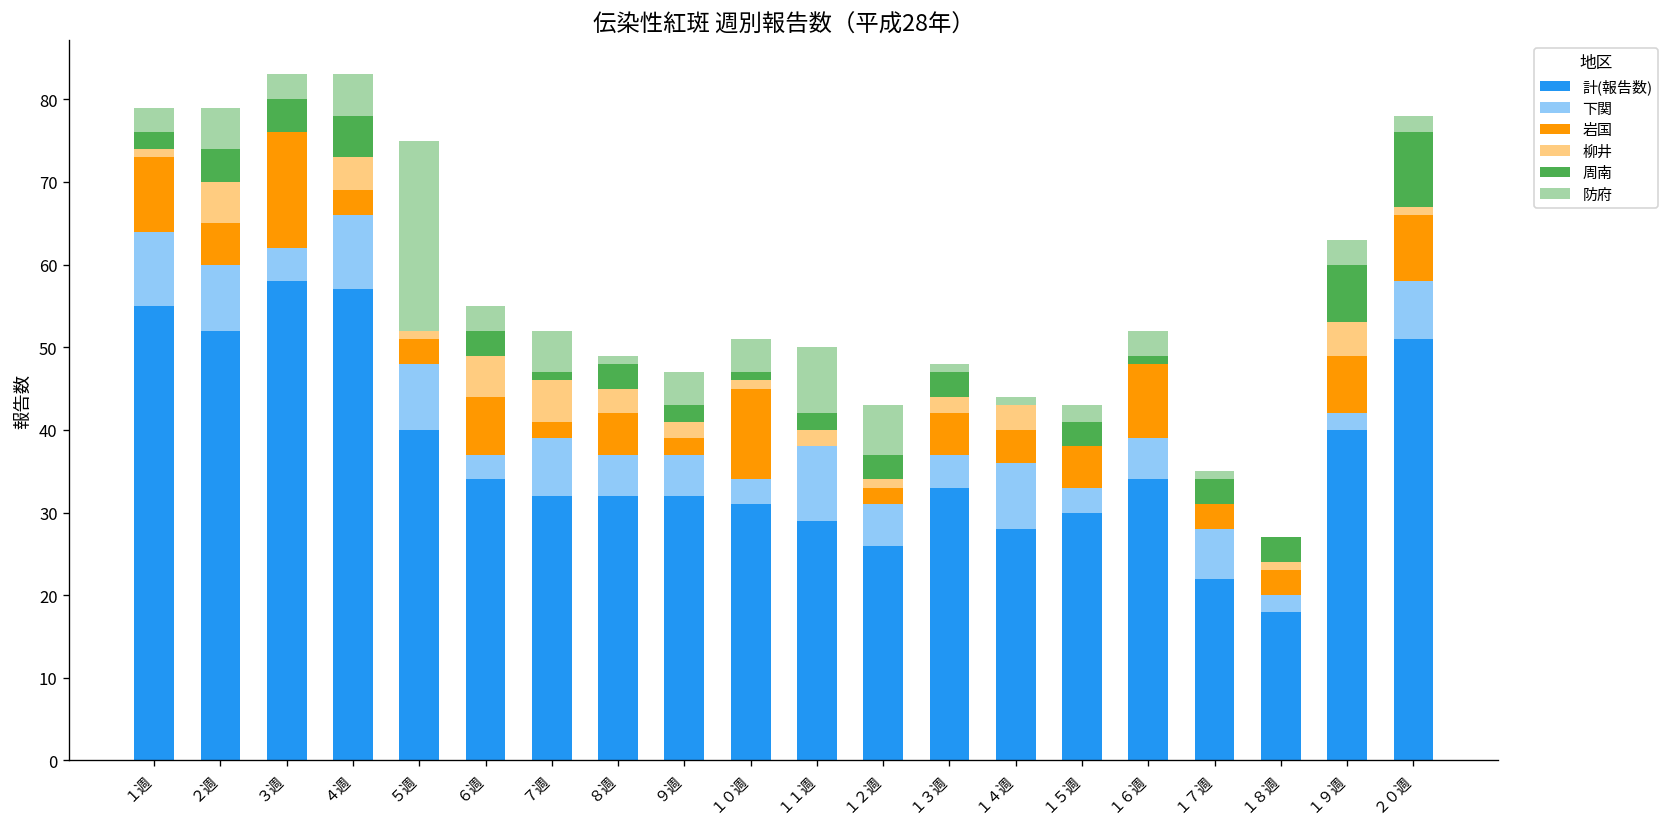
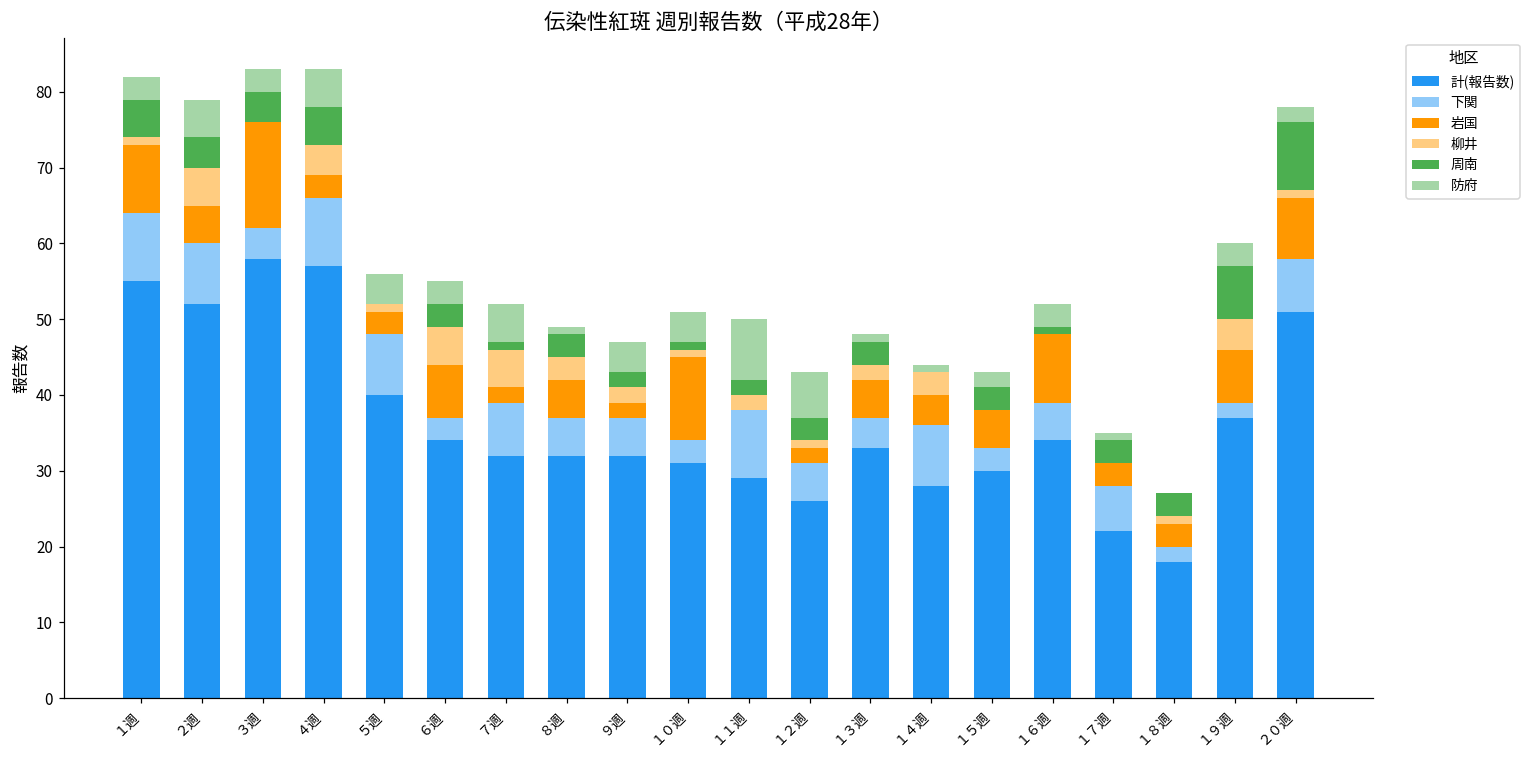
周南, １週: 2 -> 5
防府, ５週: 23 -> 4
計(報告数), １９週: 40 -> 37
